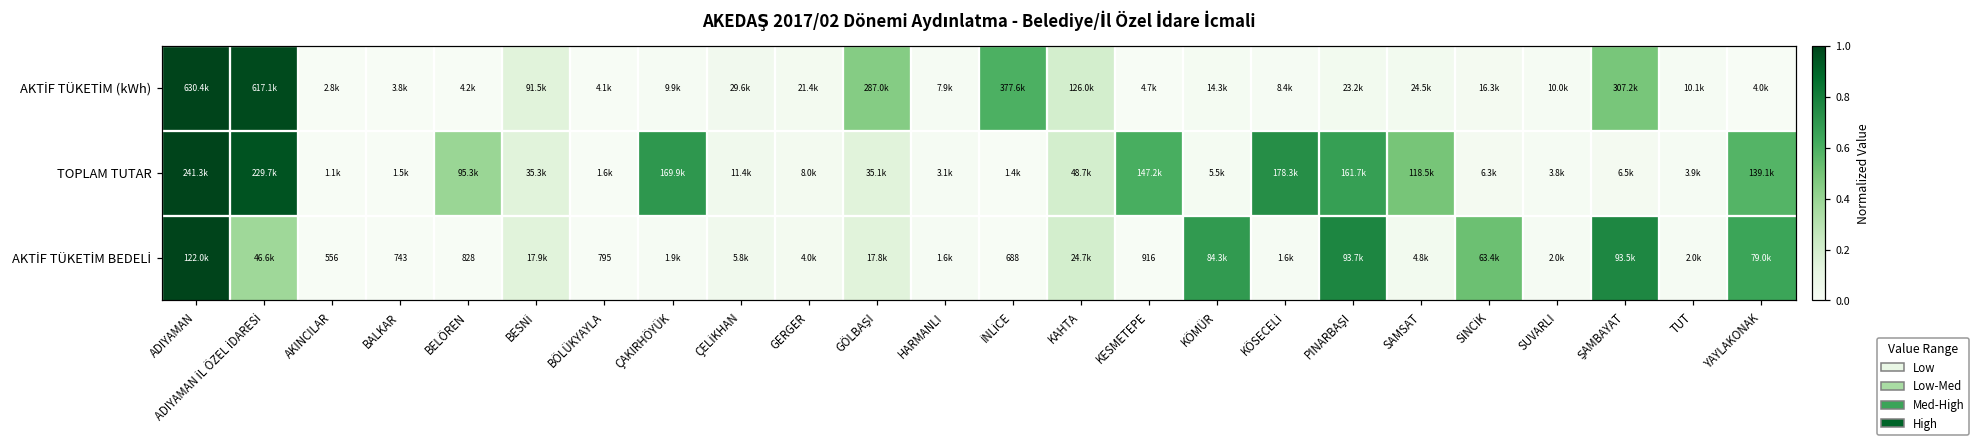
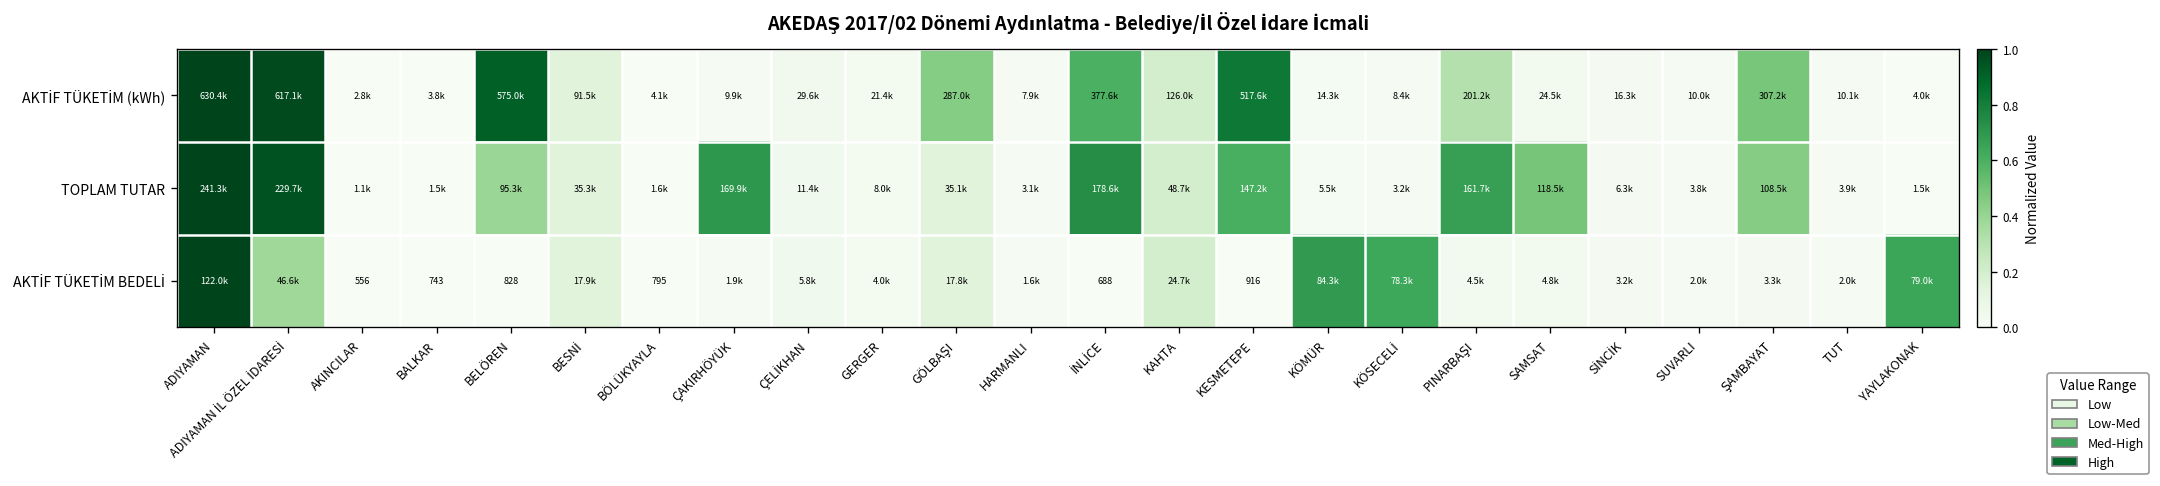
AKTİF TÜKETİM (kWh), BELÖREN: 4.2k -> 575.0k
AKTİF TÜKETİM (kWh), KESMETEPE: 4.7k -> 517.6k
AKTİF TÜKETİM (kWh), PINARBAŞI: 23.2k -> 201.2k
TOPLAM TUTAR, İNLİCE: 1.4k -> 178.6k
TOPLAM TUTAR, KÖSECELİ: 178.3k -> 3.2k
TOPLAM TUTAR, ŞAMBAYAT: 6.5k -> 108.5k
TOPLAM TUTAR, YAYLAKONAK: 139.1k -> 1.5k
AKTİF TÜKETİM BEDELİ, KÖSECELİ: 1.6k -> 78.3k
AKTİF TÜKETİM BEDELİ, PINARBAŞI: 93.7k -> 4.5k
AKTİF TÜKETİM BEDELİ, SİNCİK: 63.4k -> 3.2k
AKTİF TÜKETİM BEDELİ, ŞAMBAYAT: 93.5k -> 3.3k
